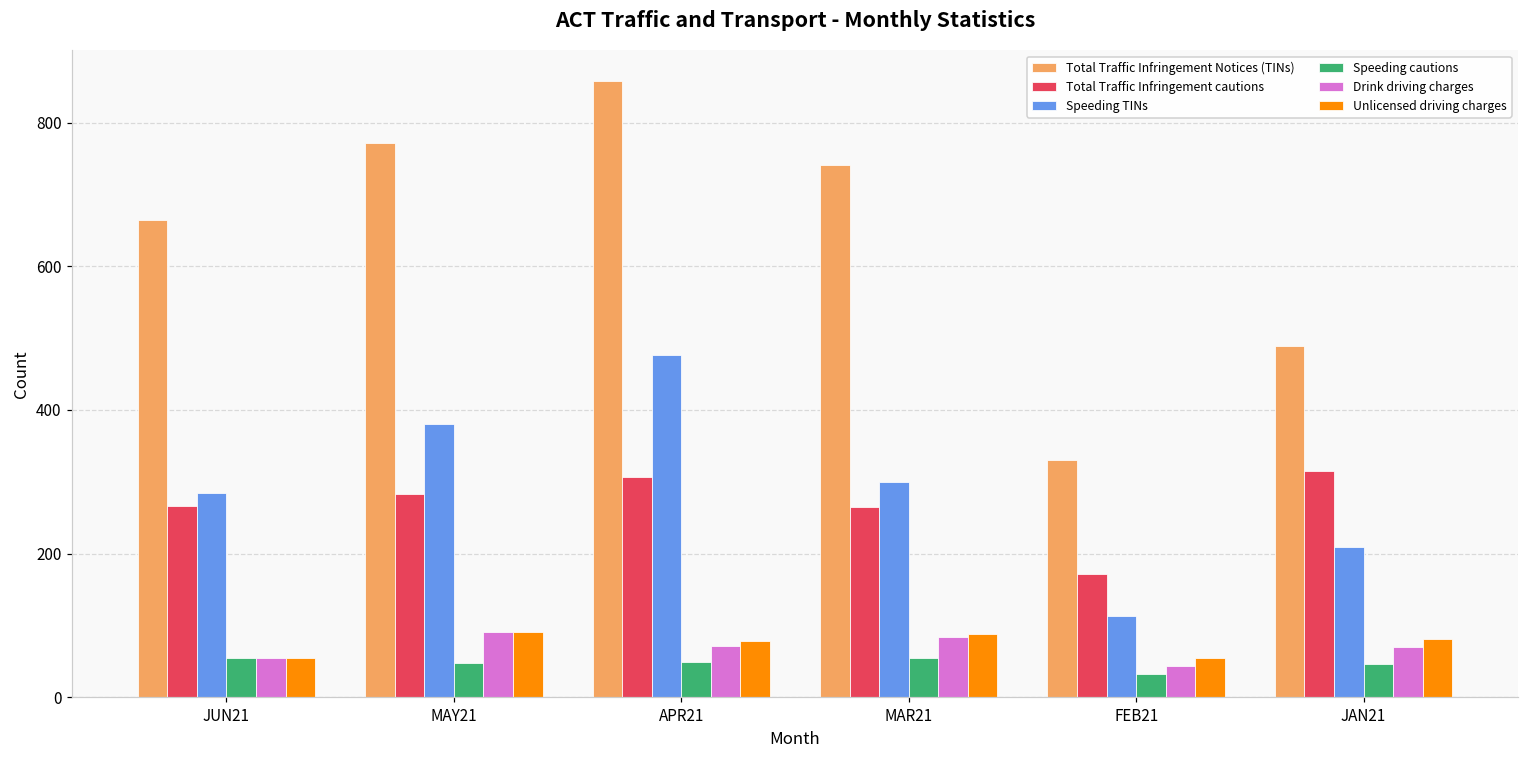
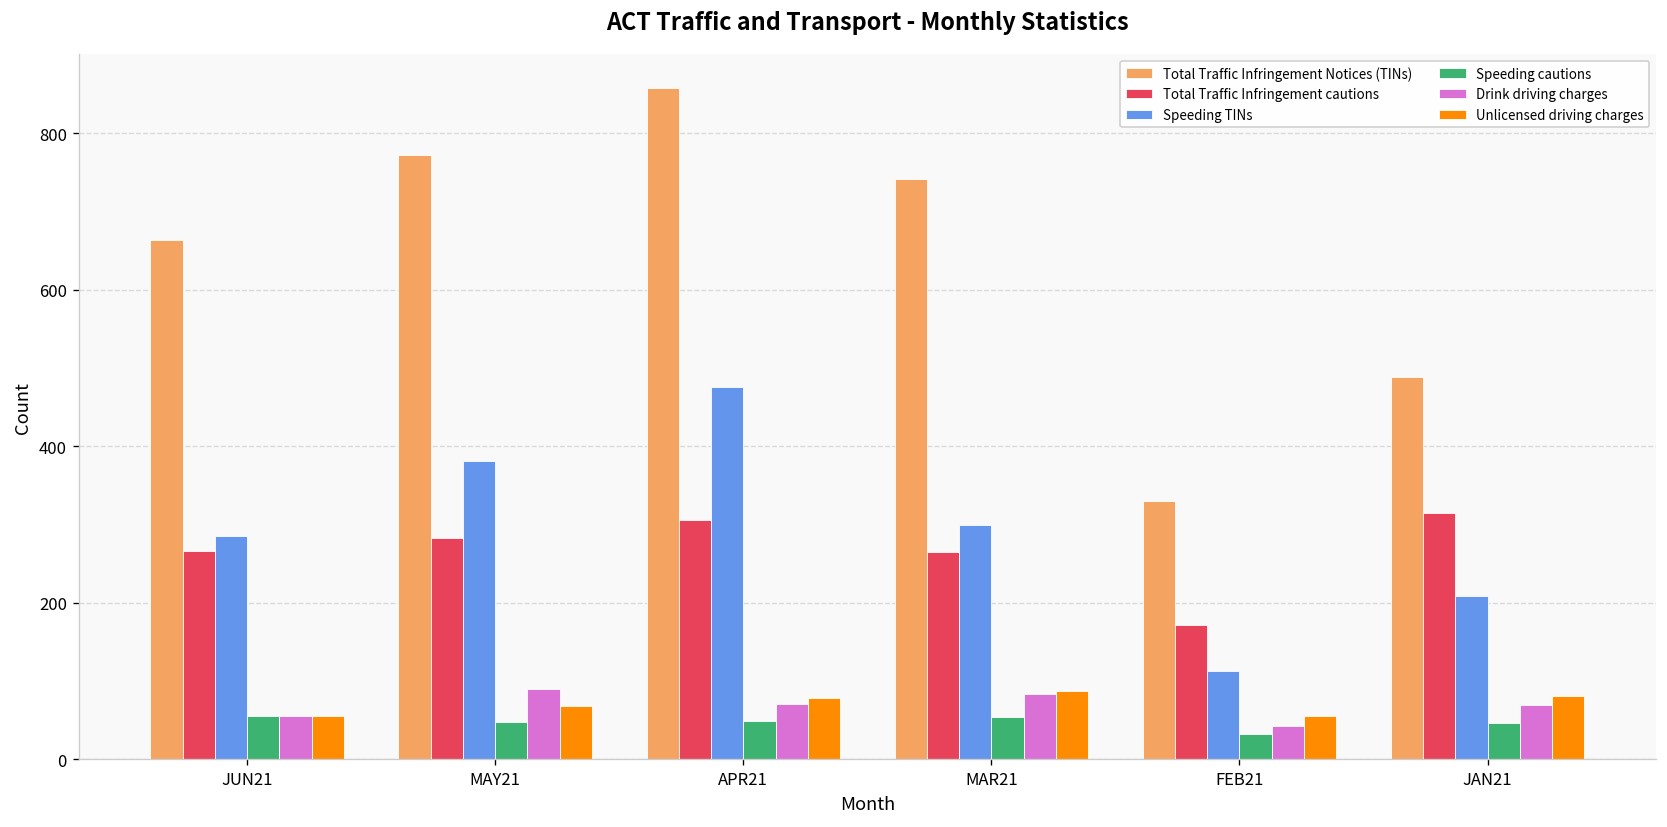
Unlicensed driving charges, MAY21: 90 -> 70
